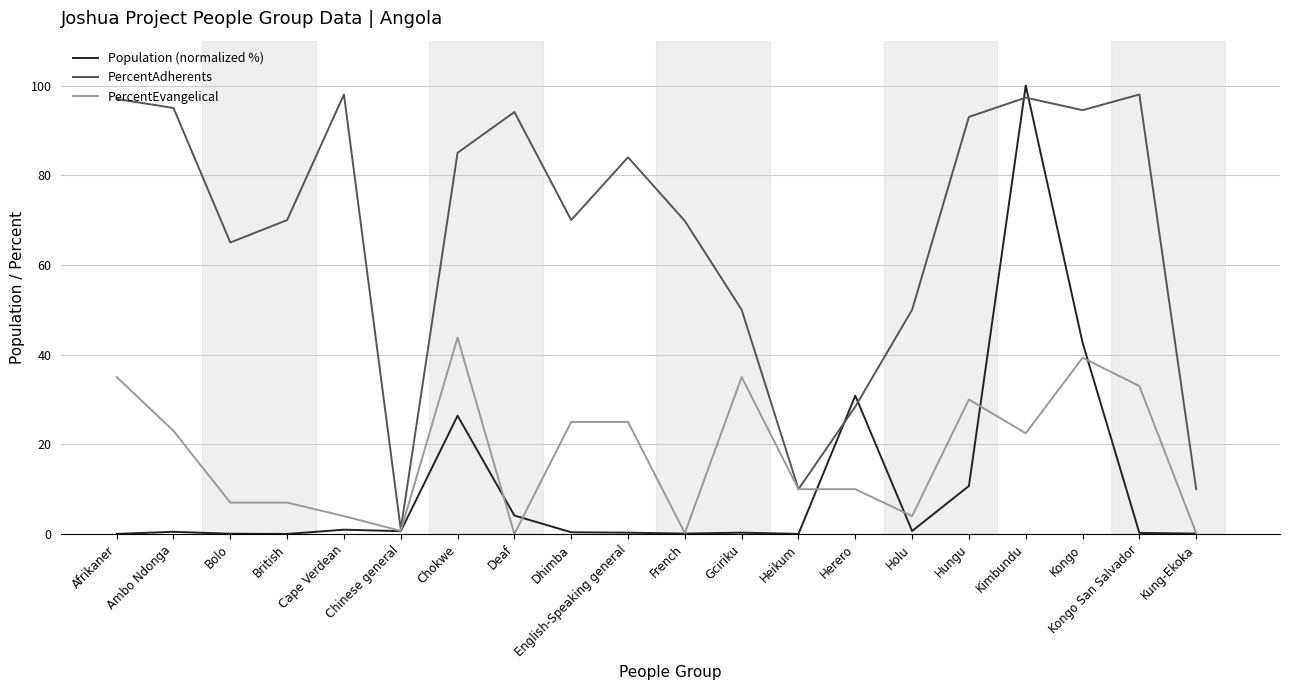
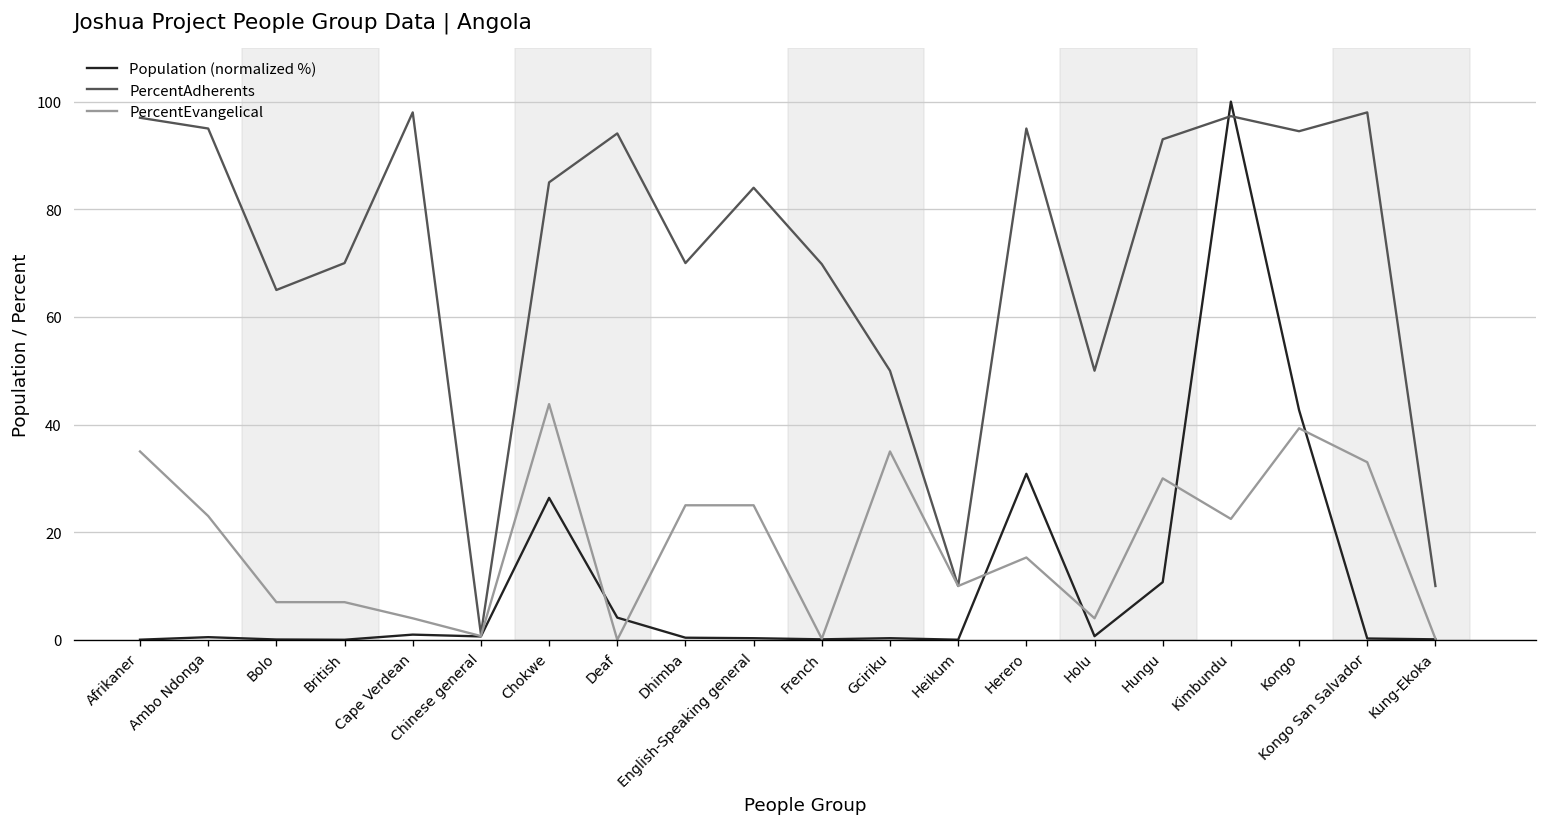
PercentAdherents, Herero: 28 -> 95
PercentEvangelical, Herero: 10 -> 15
